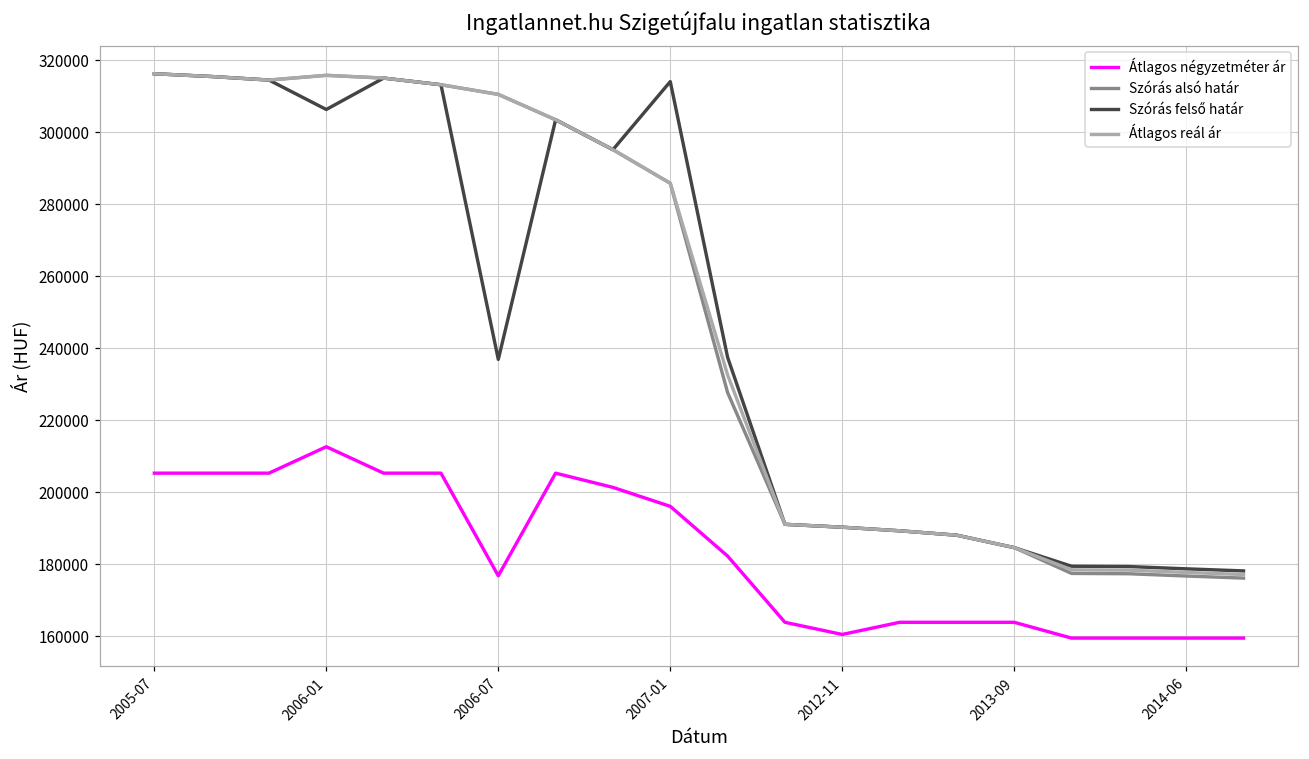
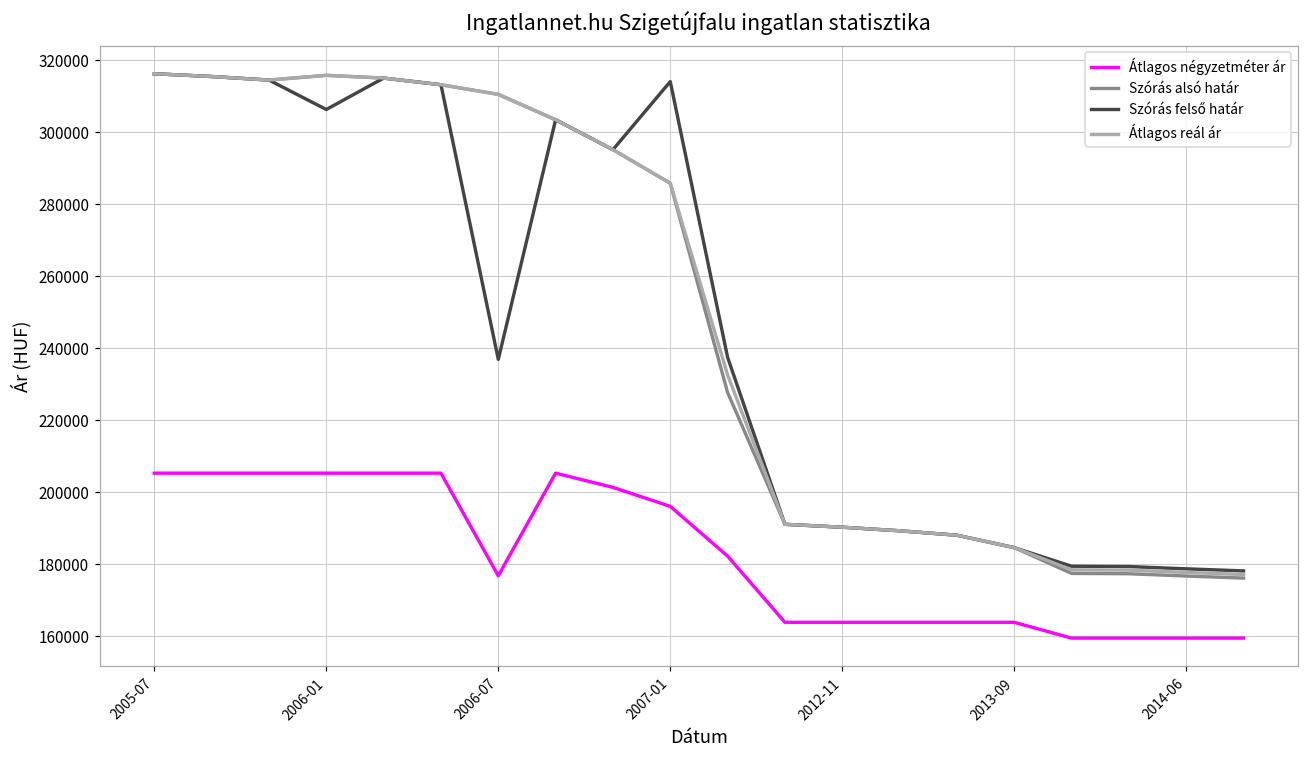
Átlagos négyzetméter ár, 2006-01: 213000 -> 205000
Átlagos négyzetméter ár, 2012-11: 161000 -> 164000
